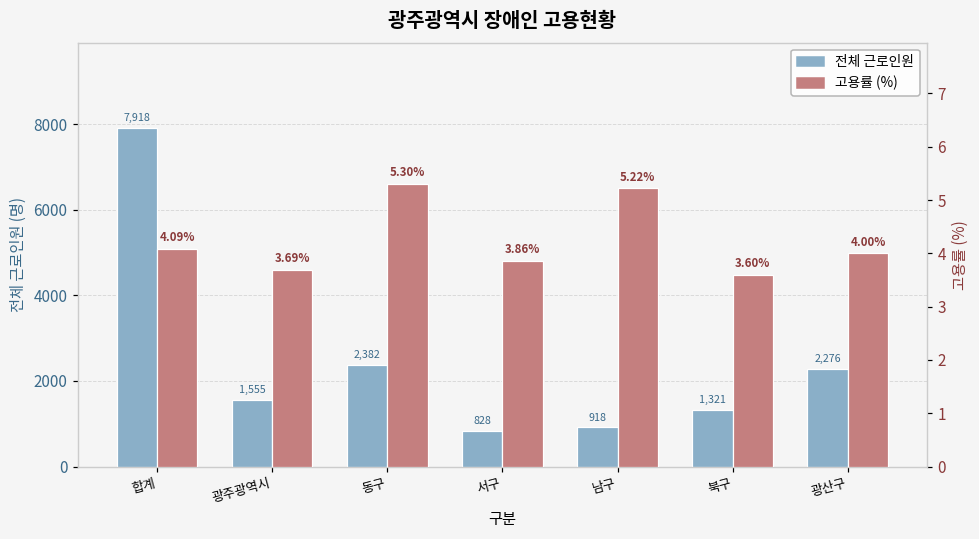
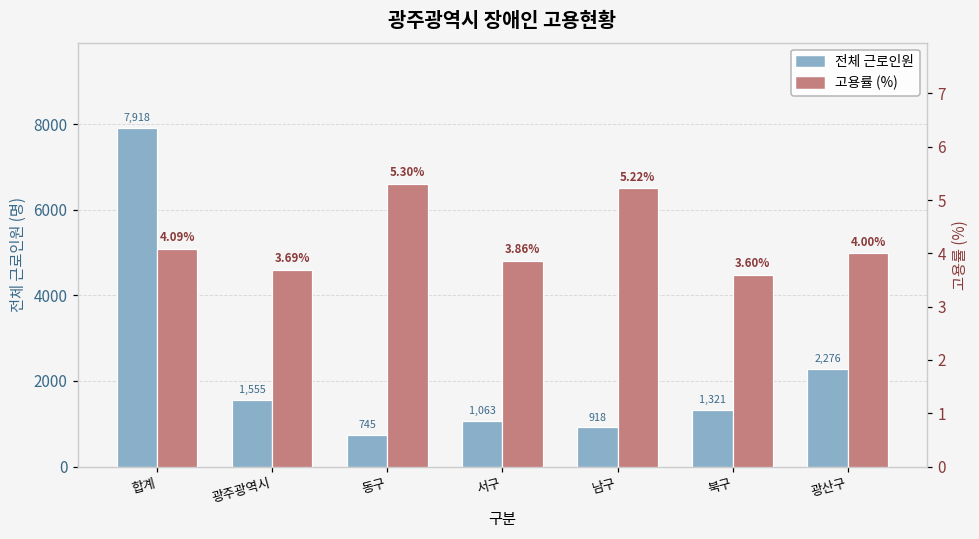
전체 근로인원, 동구: 2,382 -> 745
전체 근로인원, 서구: 828 -> 1,063
